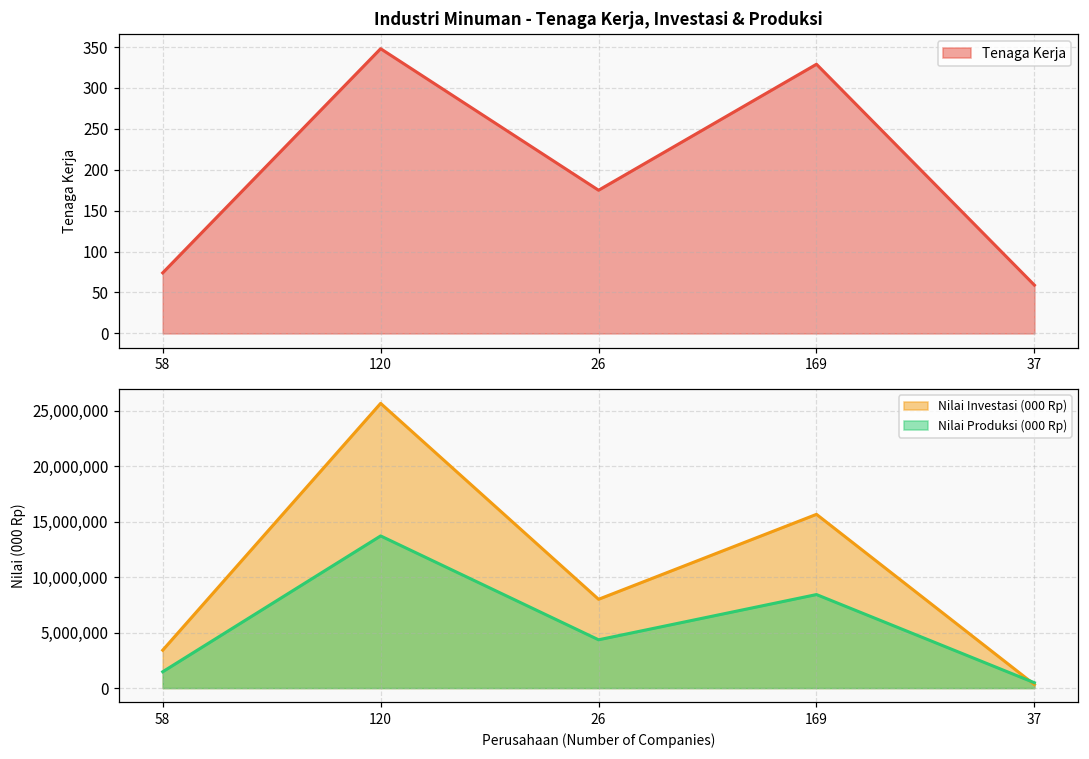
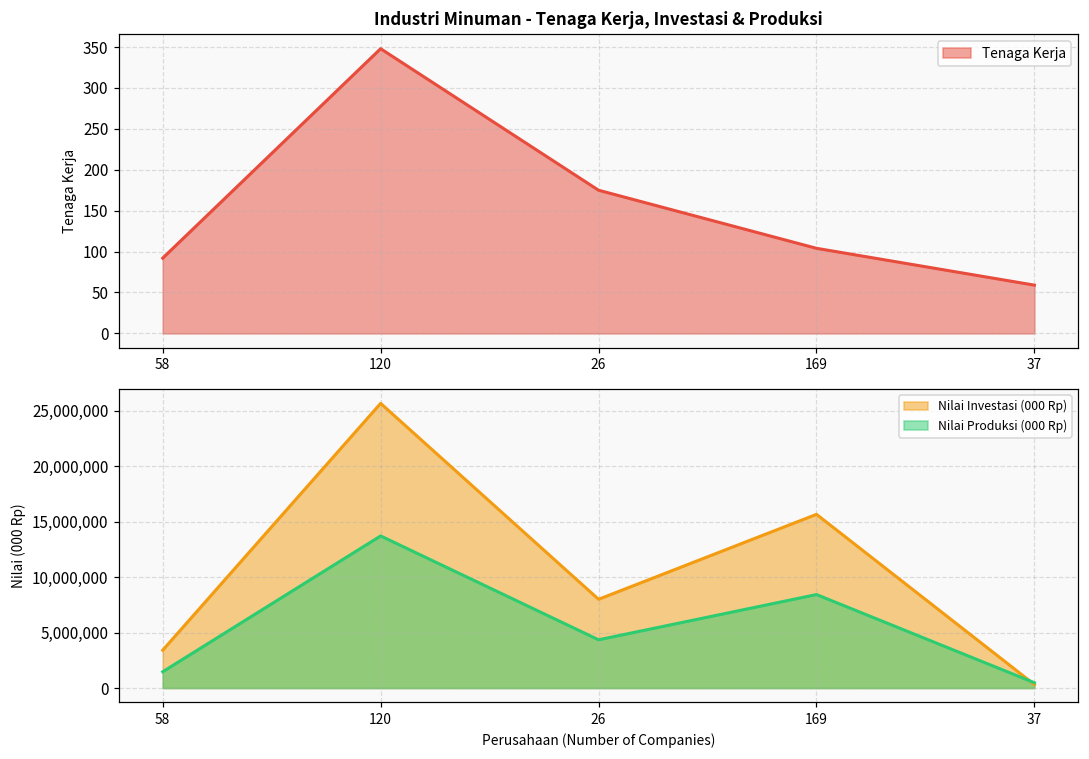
Industri Minuman - Tenaga Kerja, Investasi & Produksi, 58: 70 -> 90
Industri Minuman - Tenaga Kerja, Investasi & Produksi, 169: 330 -> 100
